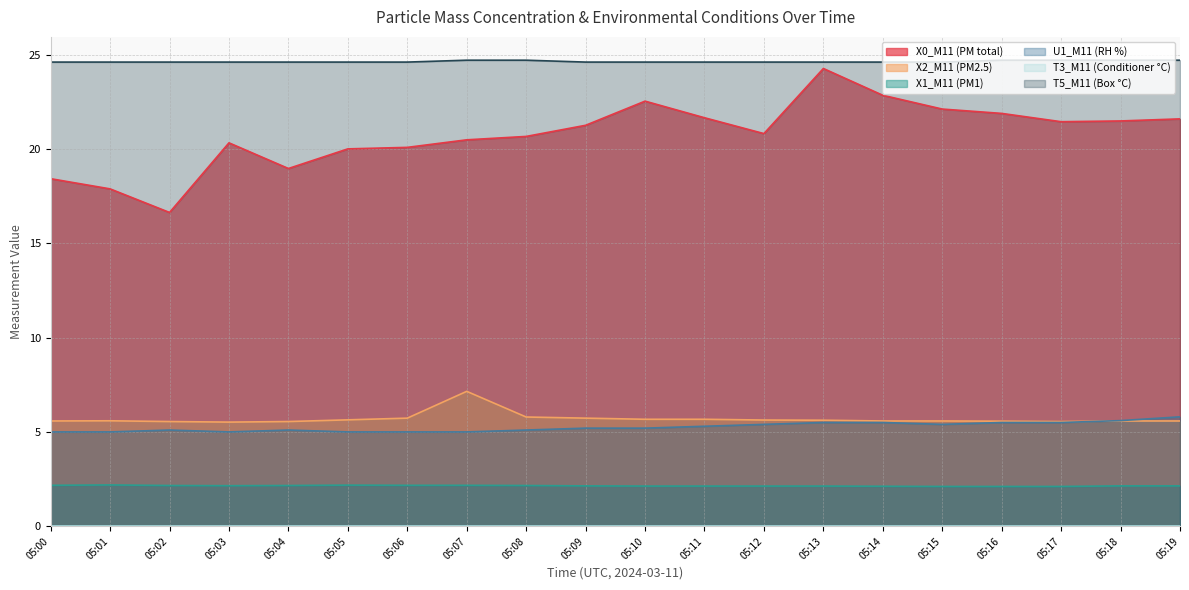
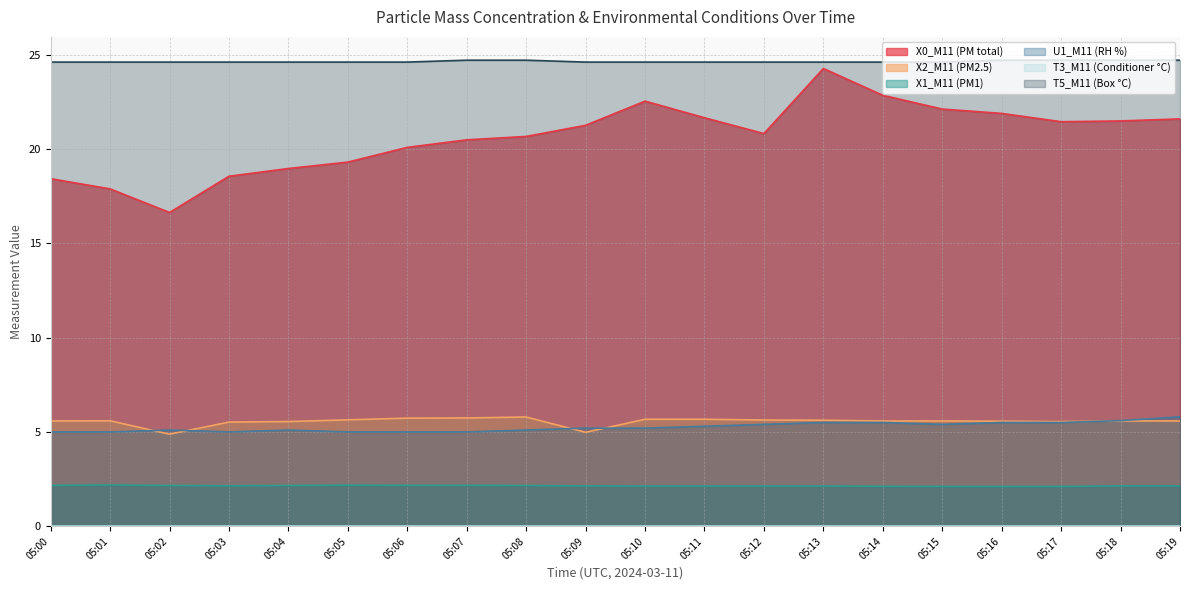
X2_M11 (PM2.5), 05:02: 5.6 -> 4.9
X0_M11 (PM total), 05:03: 20.3 -> 18.6
X0_M11 (PM total), 05:05: 20.0 -> 19.3
X2_M11 (PM2.5), 05:07: 7.2 -> 5.7
X2_M11 (PM2.5), 05:09: 5.7 -> 5.0
